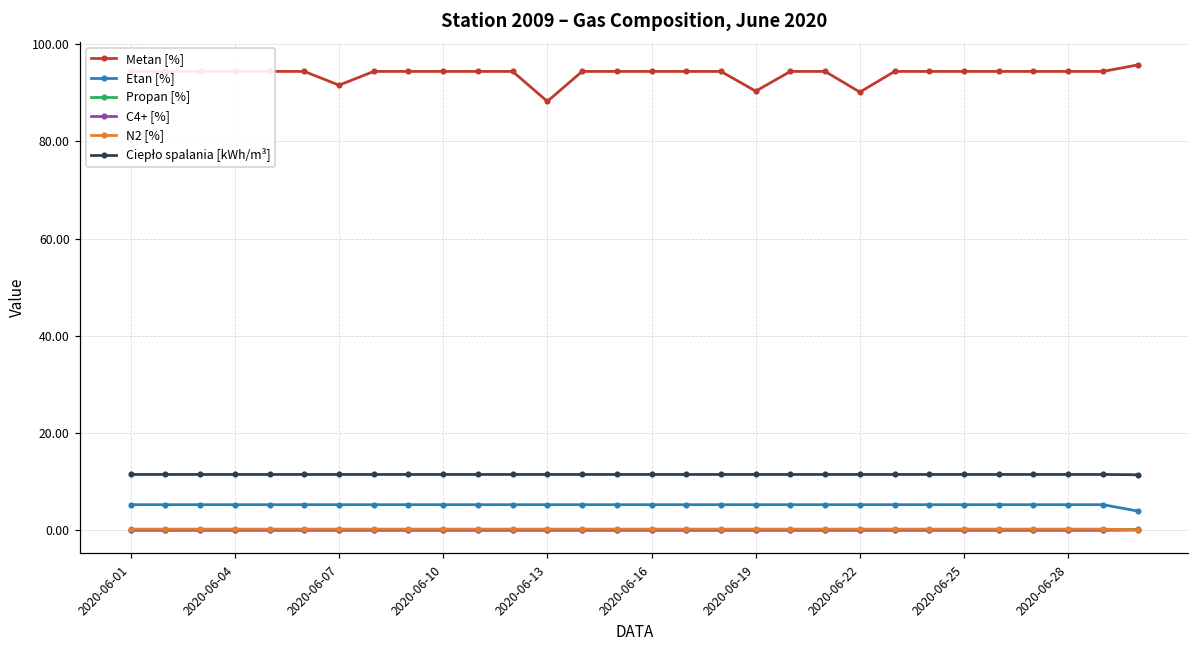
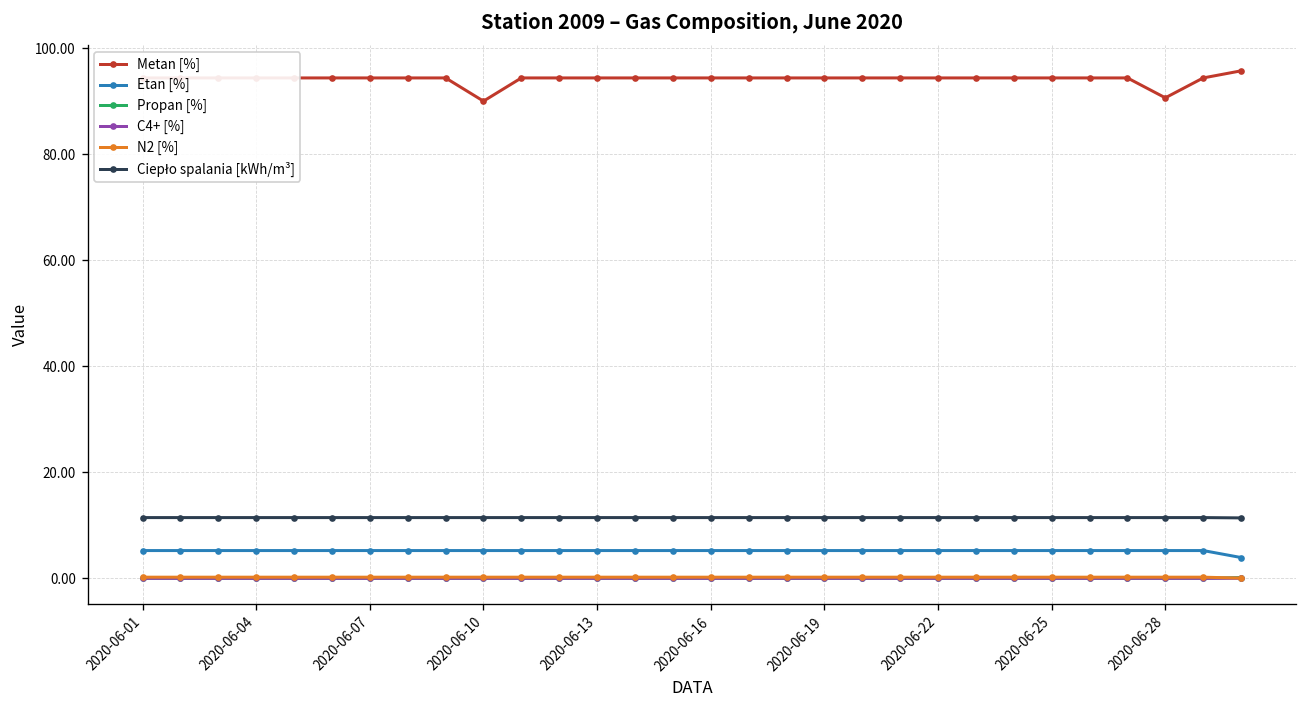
Metan [%], 2020-06-07: 92 -> 94
Metan [%], 2020-06-10: 94 -> 90
Metan [%], 2020-06-13: 88 -> 94
Metan [%], 2020-06-19: 90 -> 94
Metan [%], 2020-06-22: 90 -> 94
Metan [%], 2020-06-28: 94 -> 91
